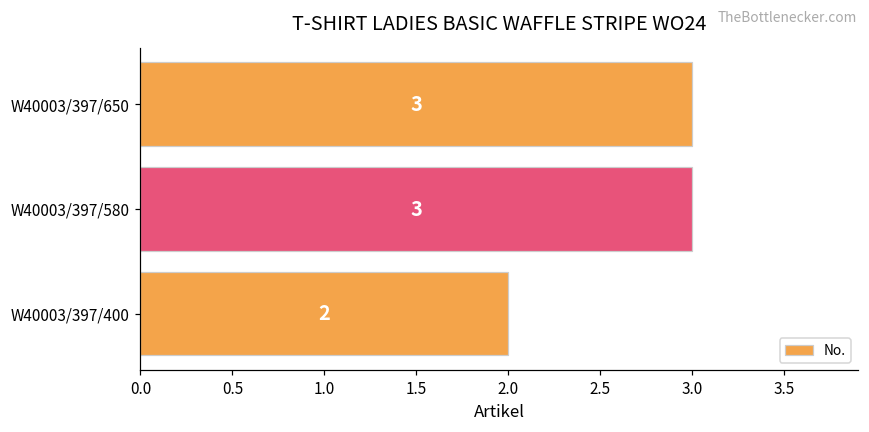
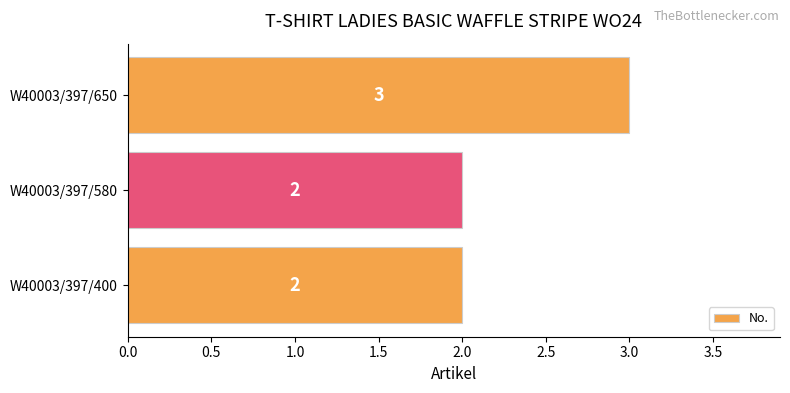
W40003/397/580: 3 -> 2
